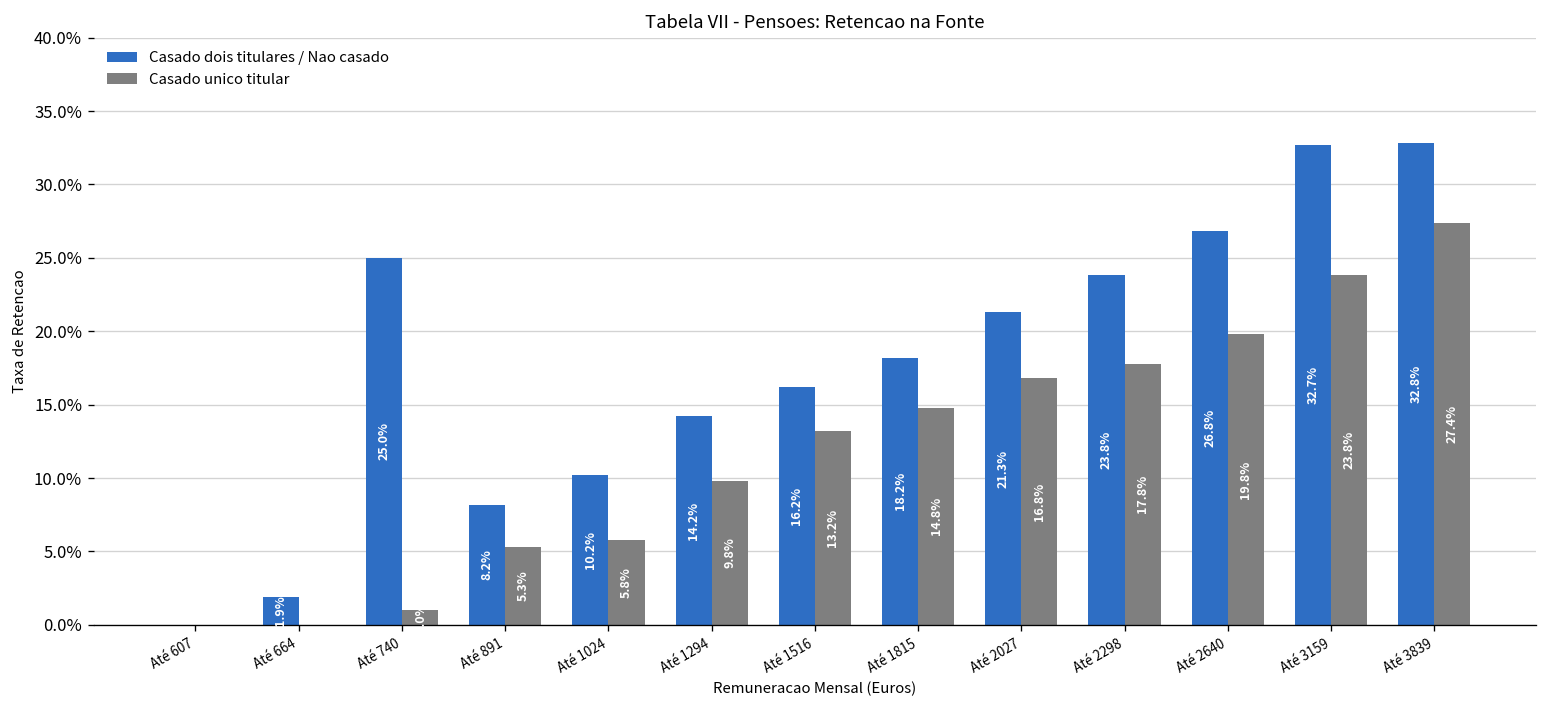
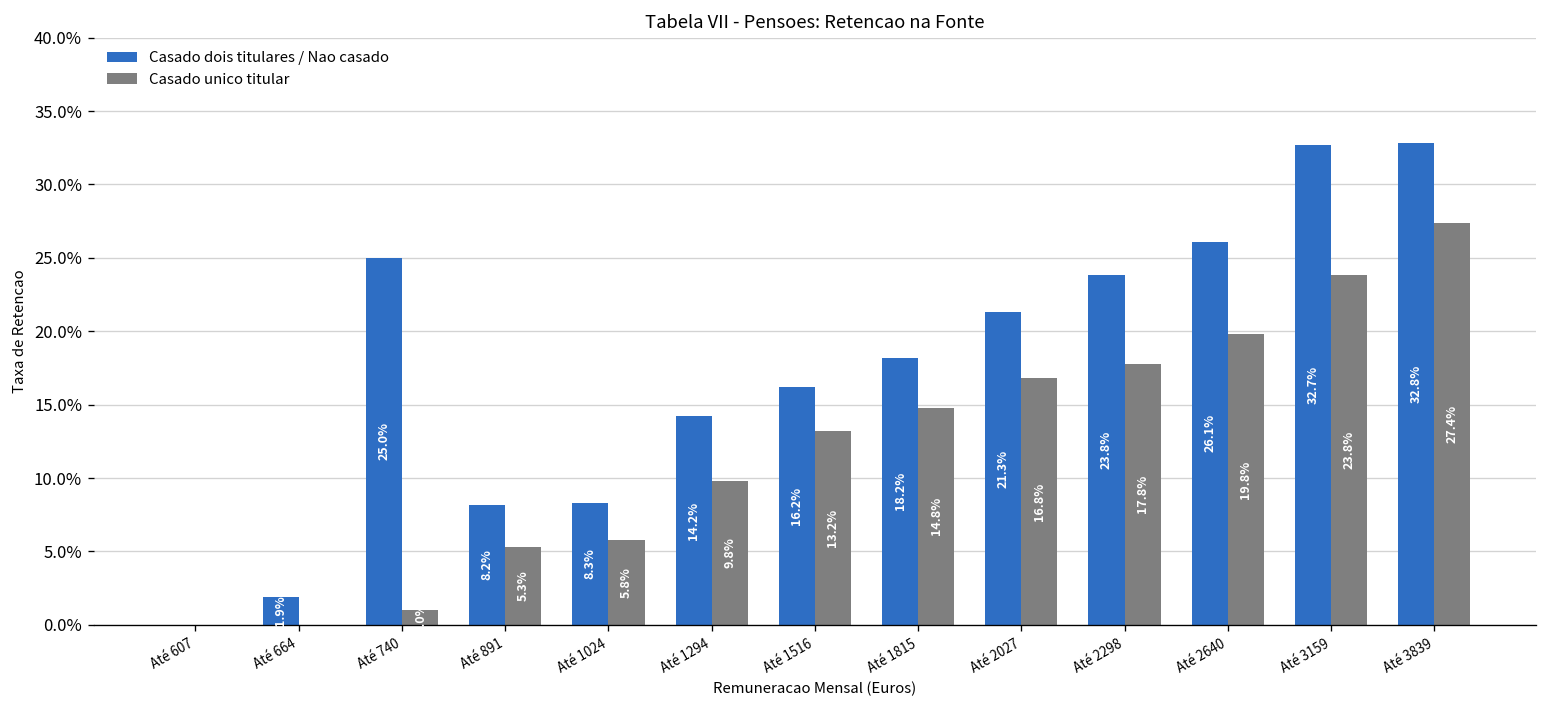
Casado dois titulares / Nao casado, Até 1024: 10.2% -> 8.3%
Casado dois titulares / Nao casado, Até 2640: 26.8% -> 26.1%
